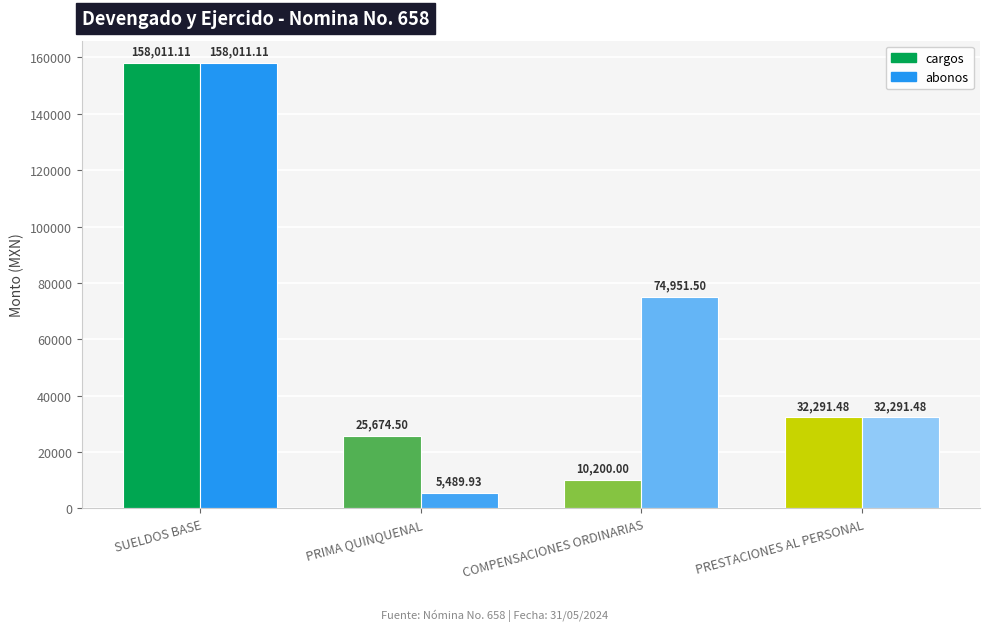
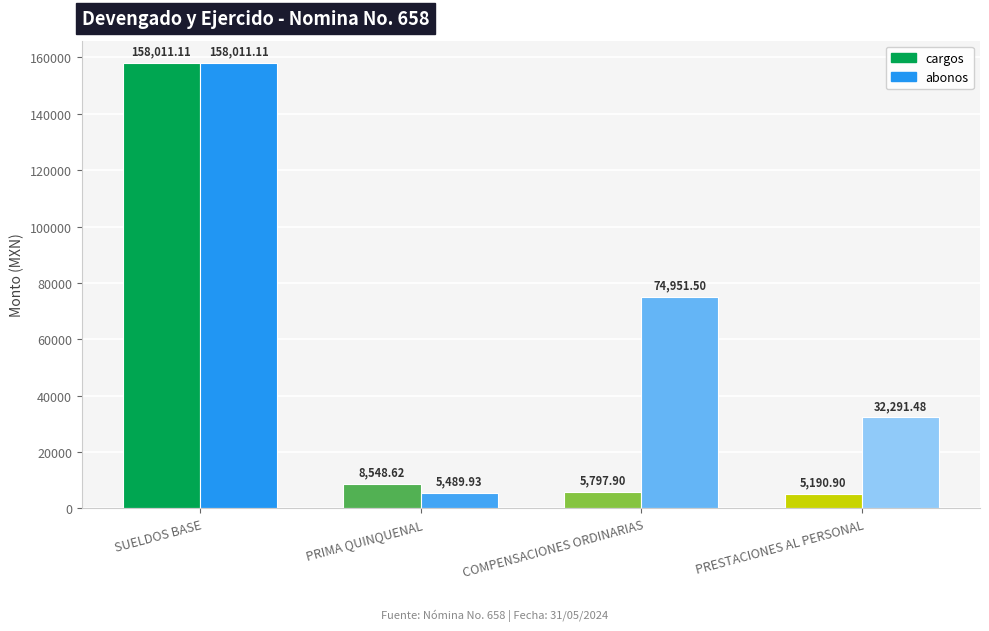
cargos, PRIMA QUINQUENAL: 25,674.50 -> 8,548.62
cargos, COMPENSACIONES ORDINARIAS: 10,200.00 -> 5,797.90
cargos, PRESTACIONES AL PERSONAL: 32,291.48 -> 5,190.90
